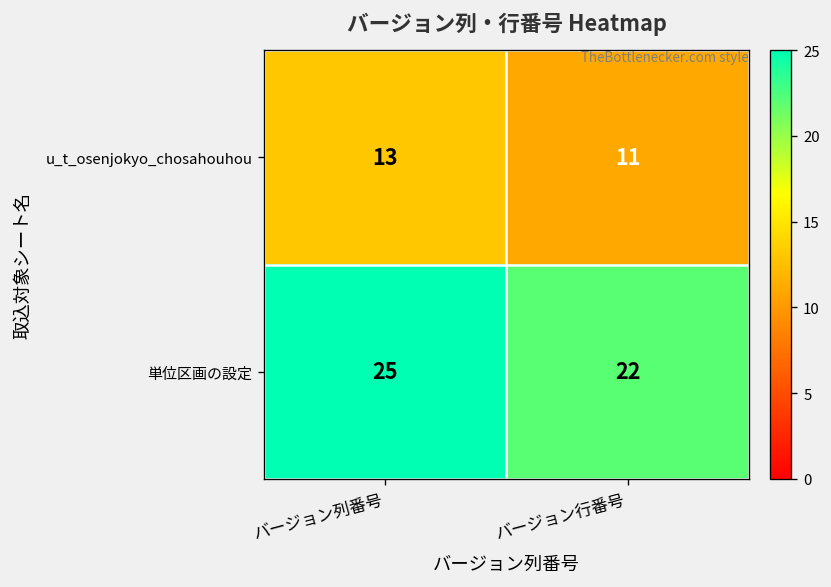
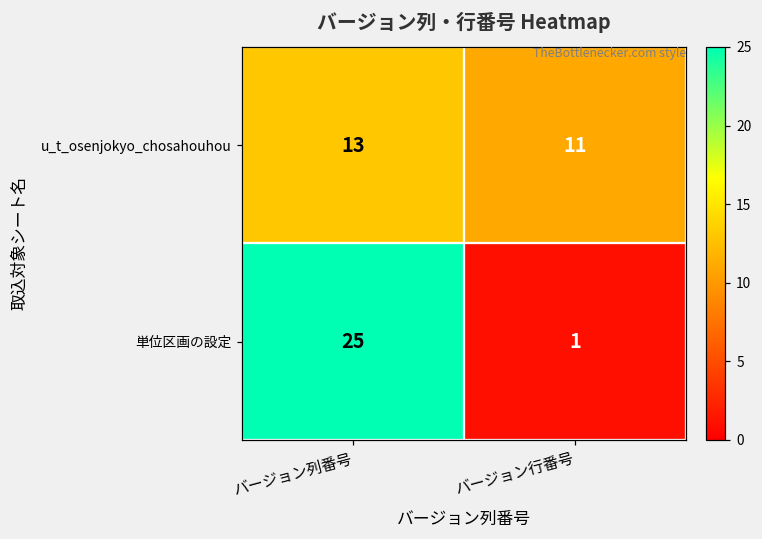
単位区画の設定, バージョン行番号: 22 -> 1
